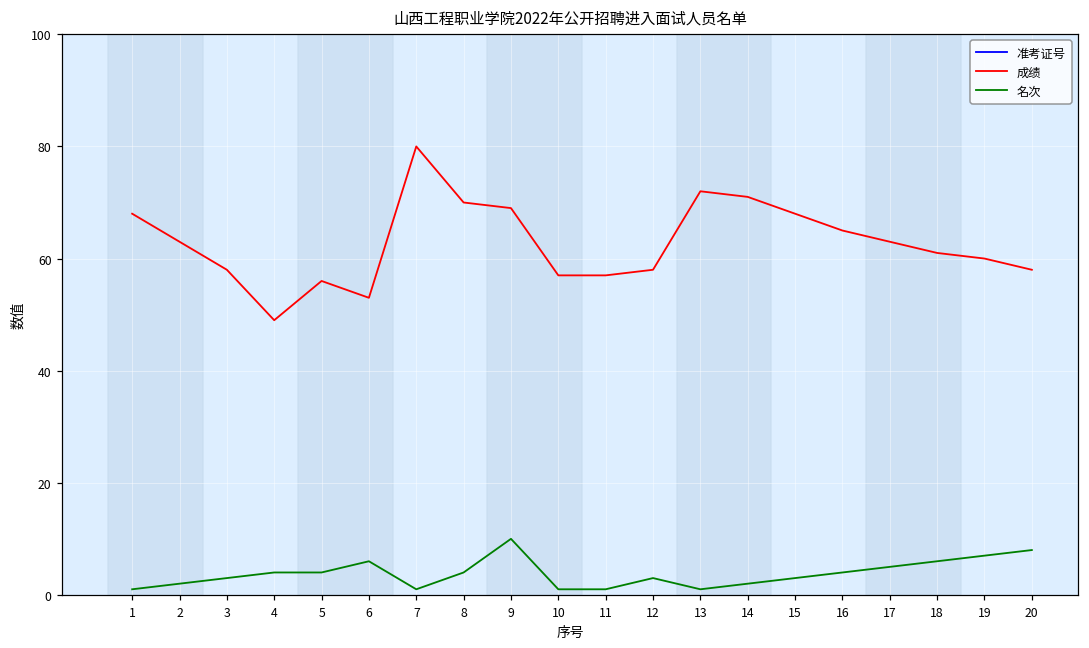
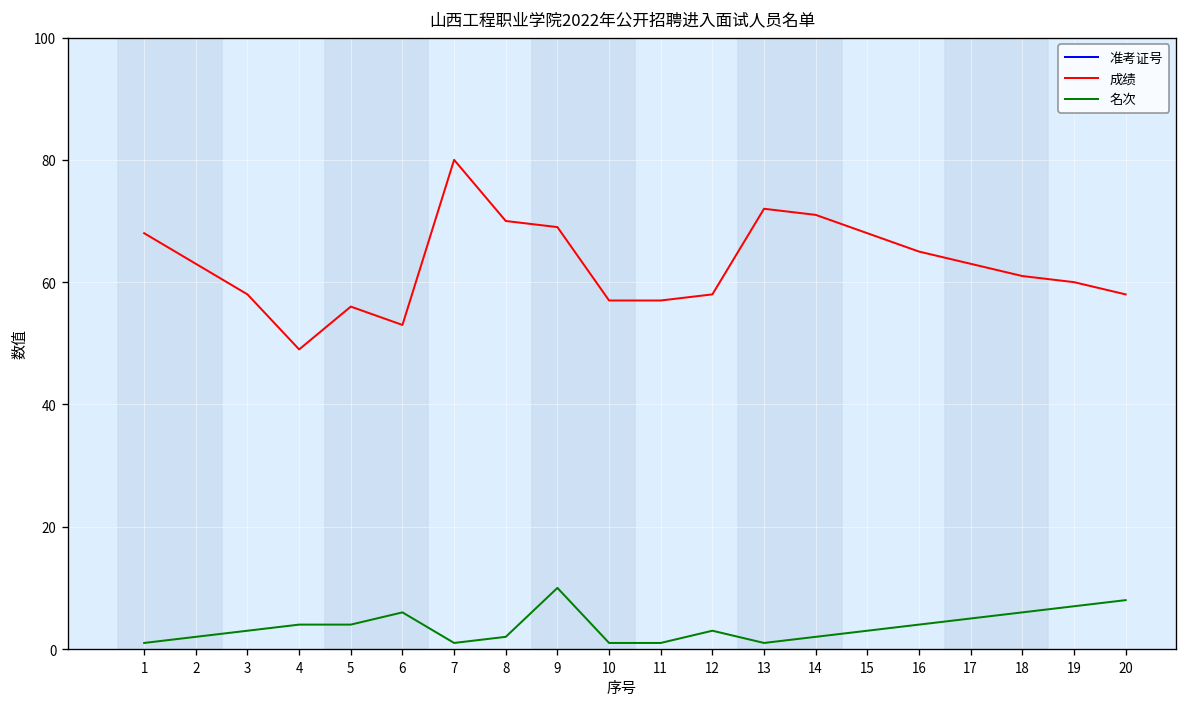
名次, 8: 4 -> 2
